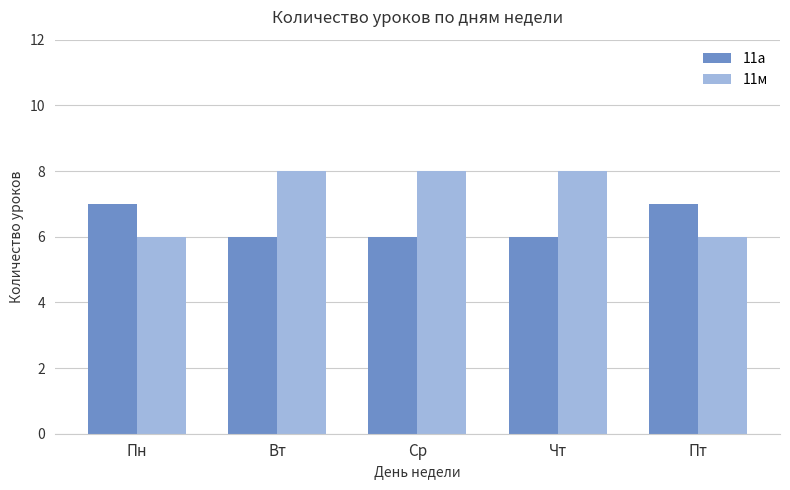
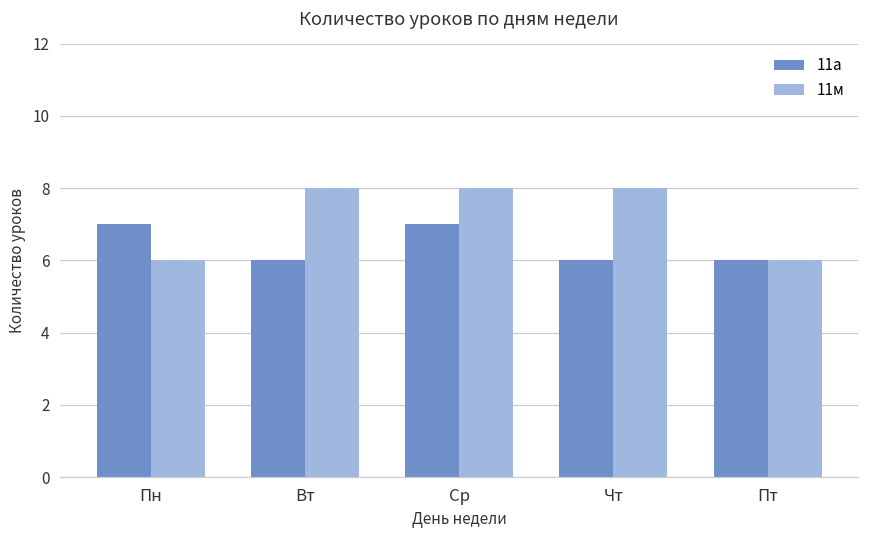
11а, Ср: 6 -> 7
11а, Пт: 7 -> 6
